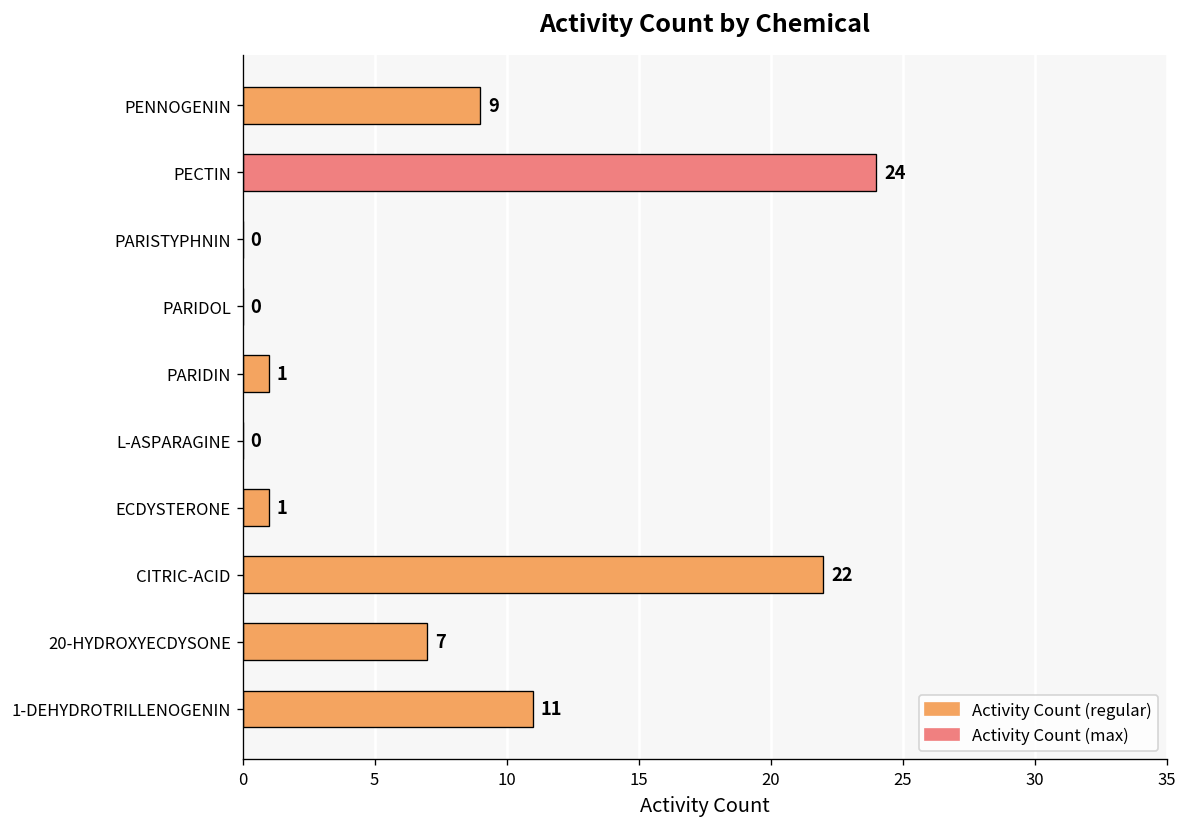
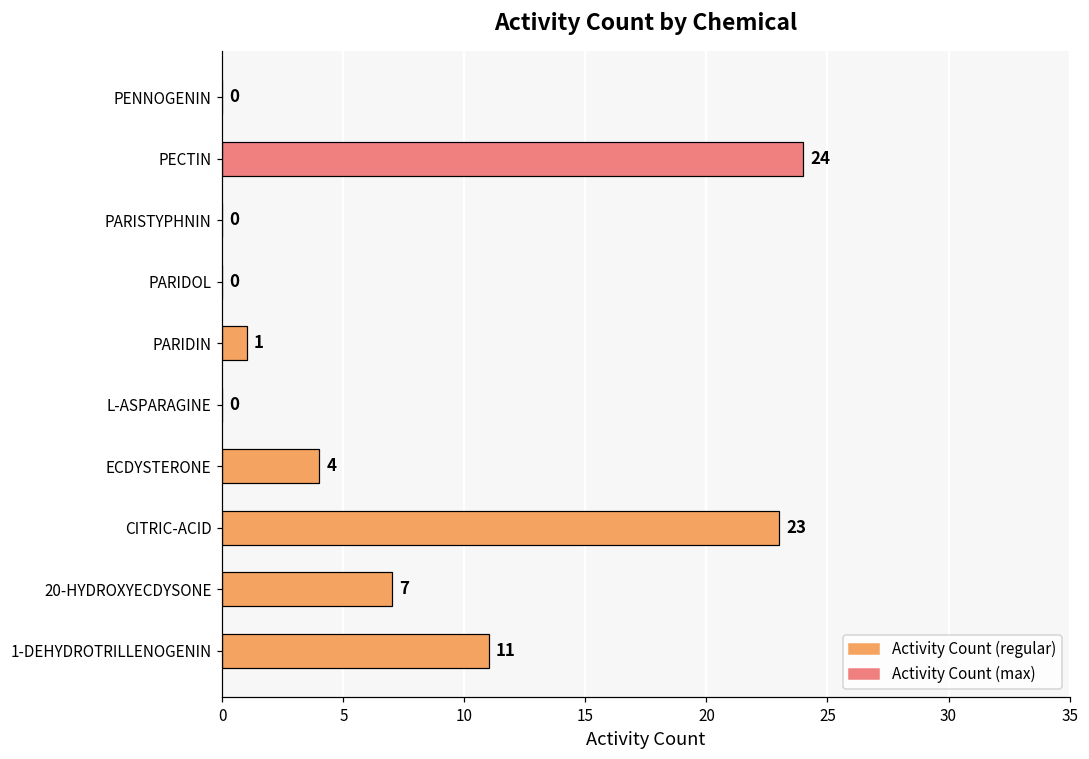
PENNOGENIN: 9 -> 0
ECDYSTERONE: 1 -> 4
CITRIC-ACID: 22 -> 23
